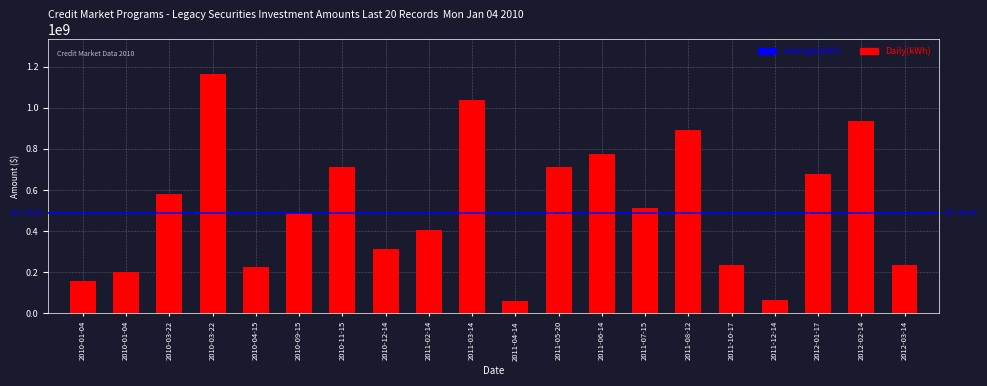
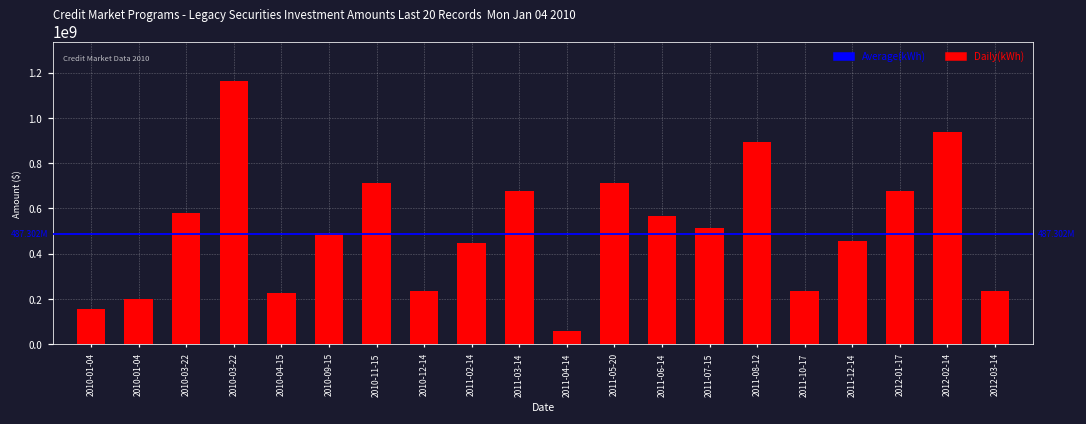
2010-12-14: 310000000 -> 230000000
2011-02-14: 400000000 -> 450000000
2011-03-14: 1040000000 -> 680000000
2011-06-14: 780000000 -> 570000000
2011-12-14: 70000000 -> 460000000
